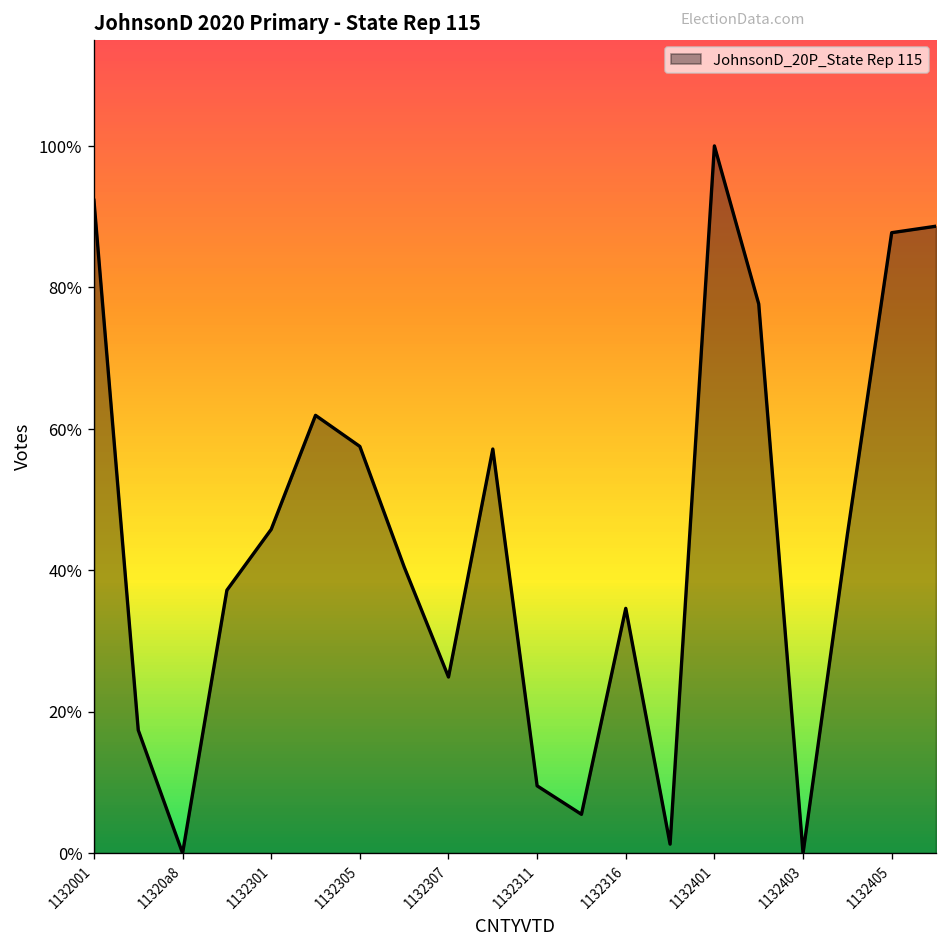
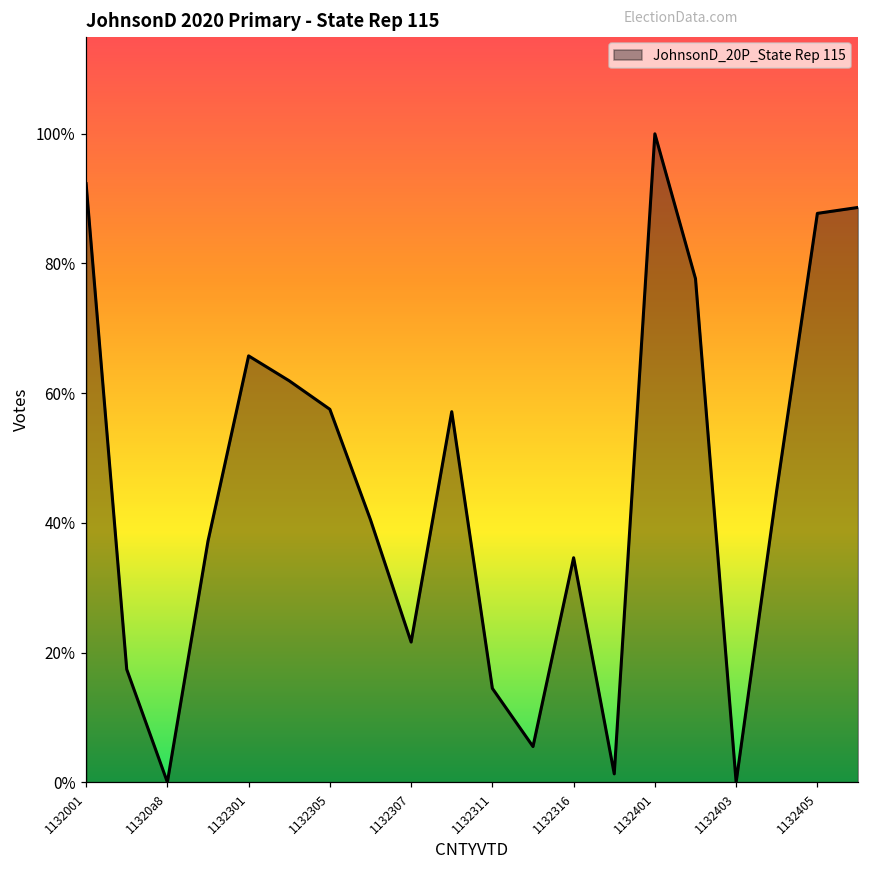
1132301: 46% -> 66%
1132307: 25% -> 22%
1132311: 10% -> 14%
